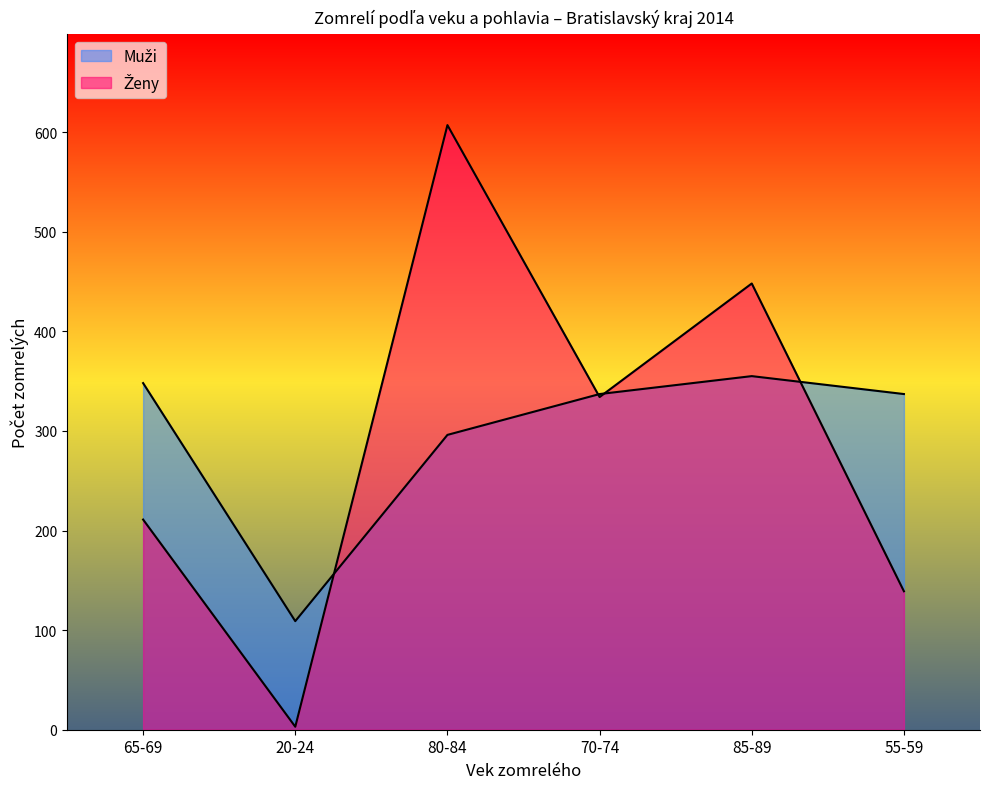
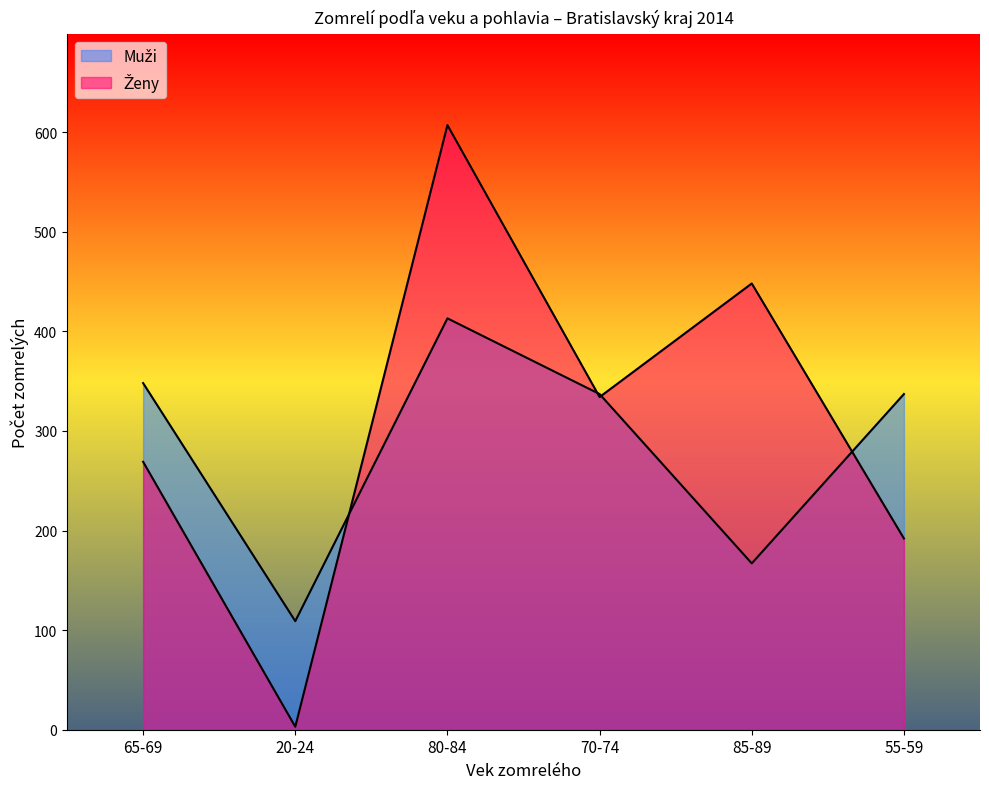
Ženy, 65-69: 210 -> 270
Muži, 80-84: 300 -> 410
Muži, 85-89: 360 -> 170
Ženy, 55-59: 140 -> 190
